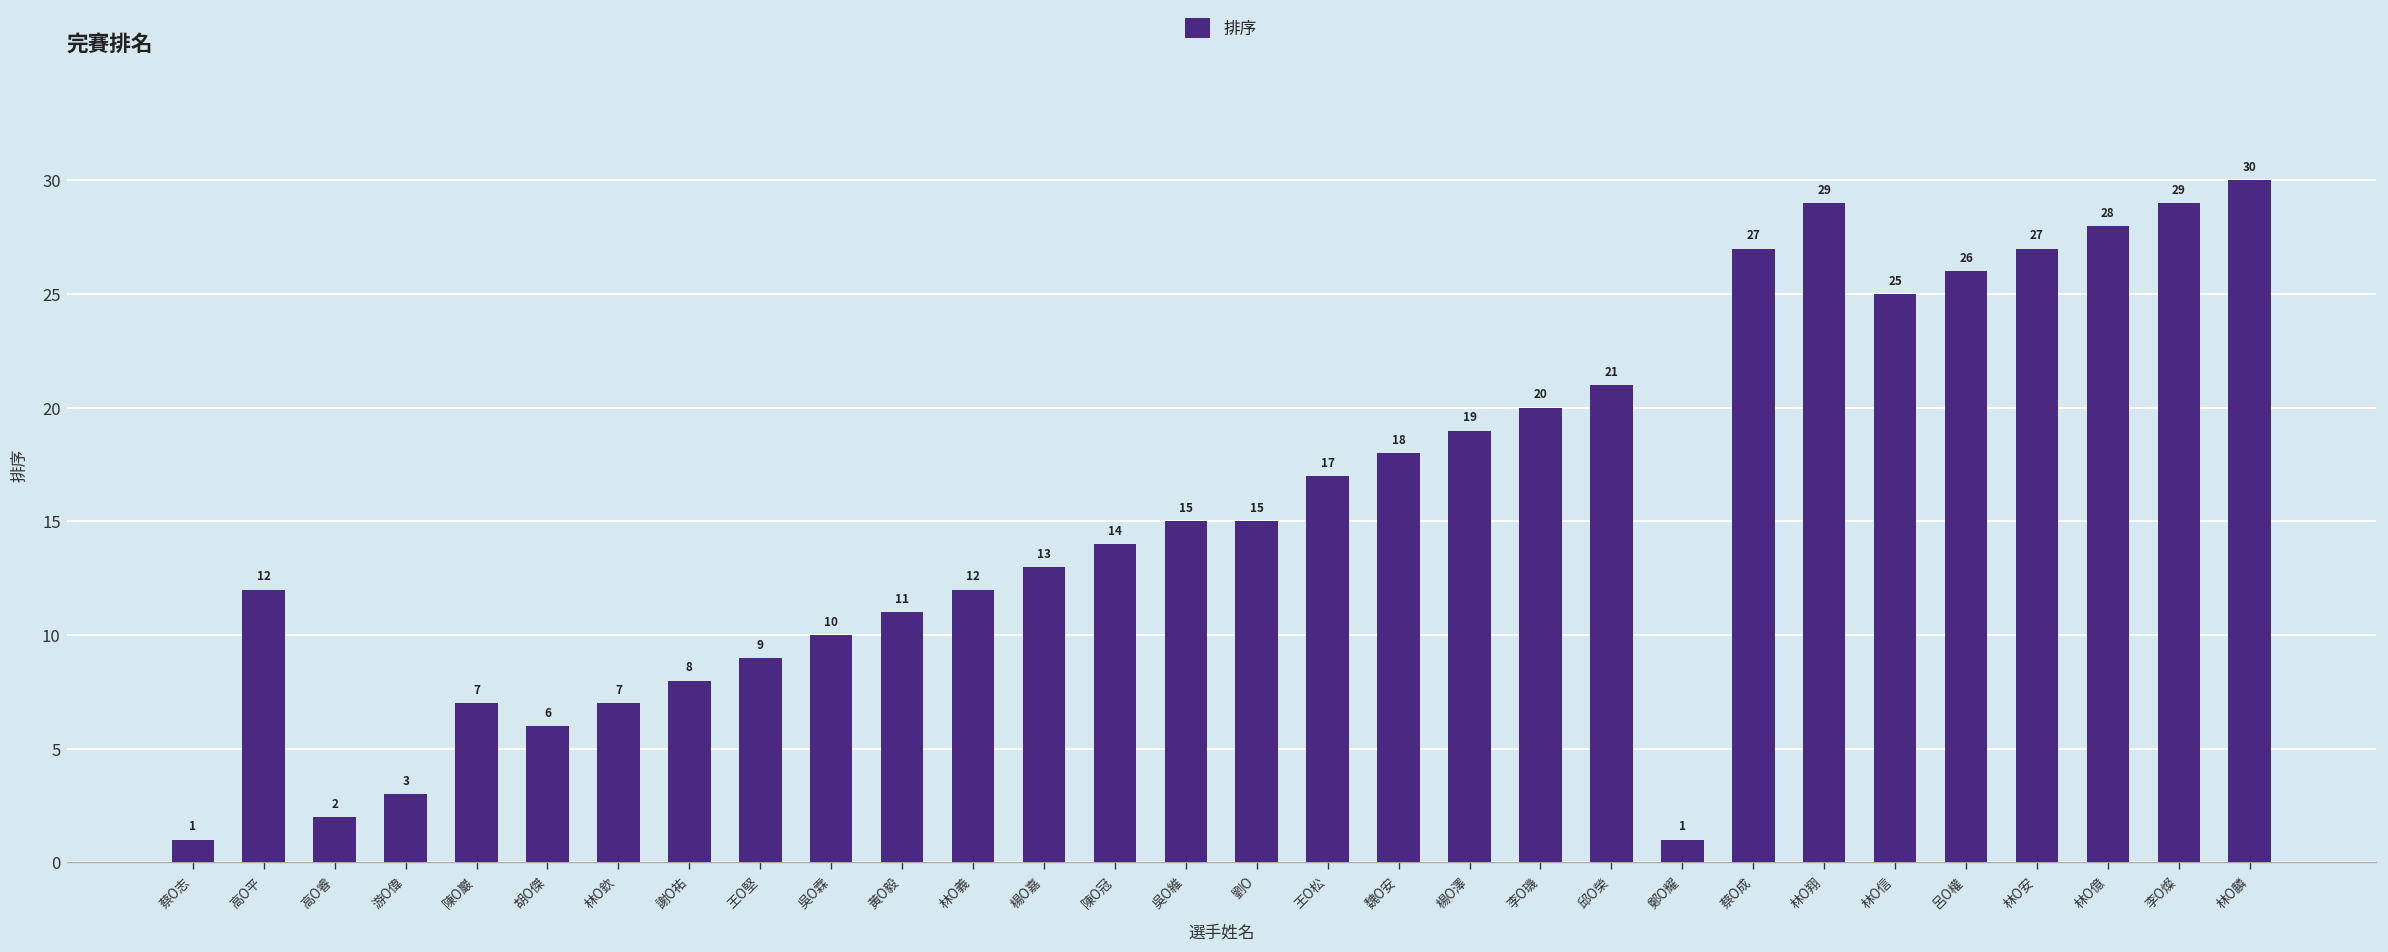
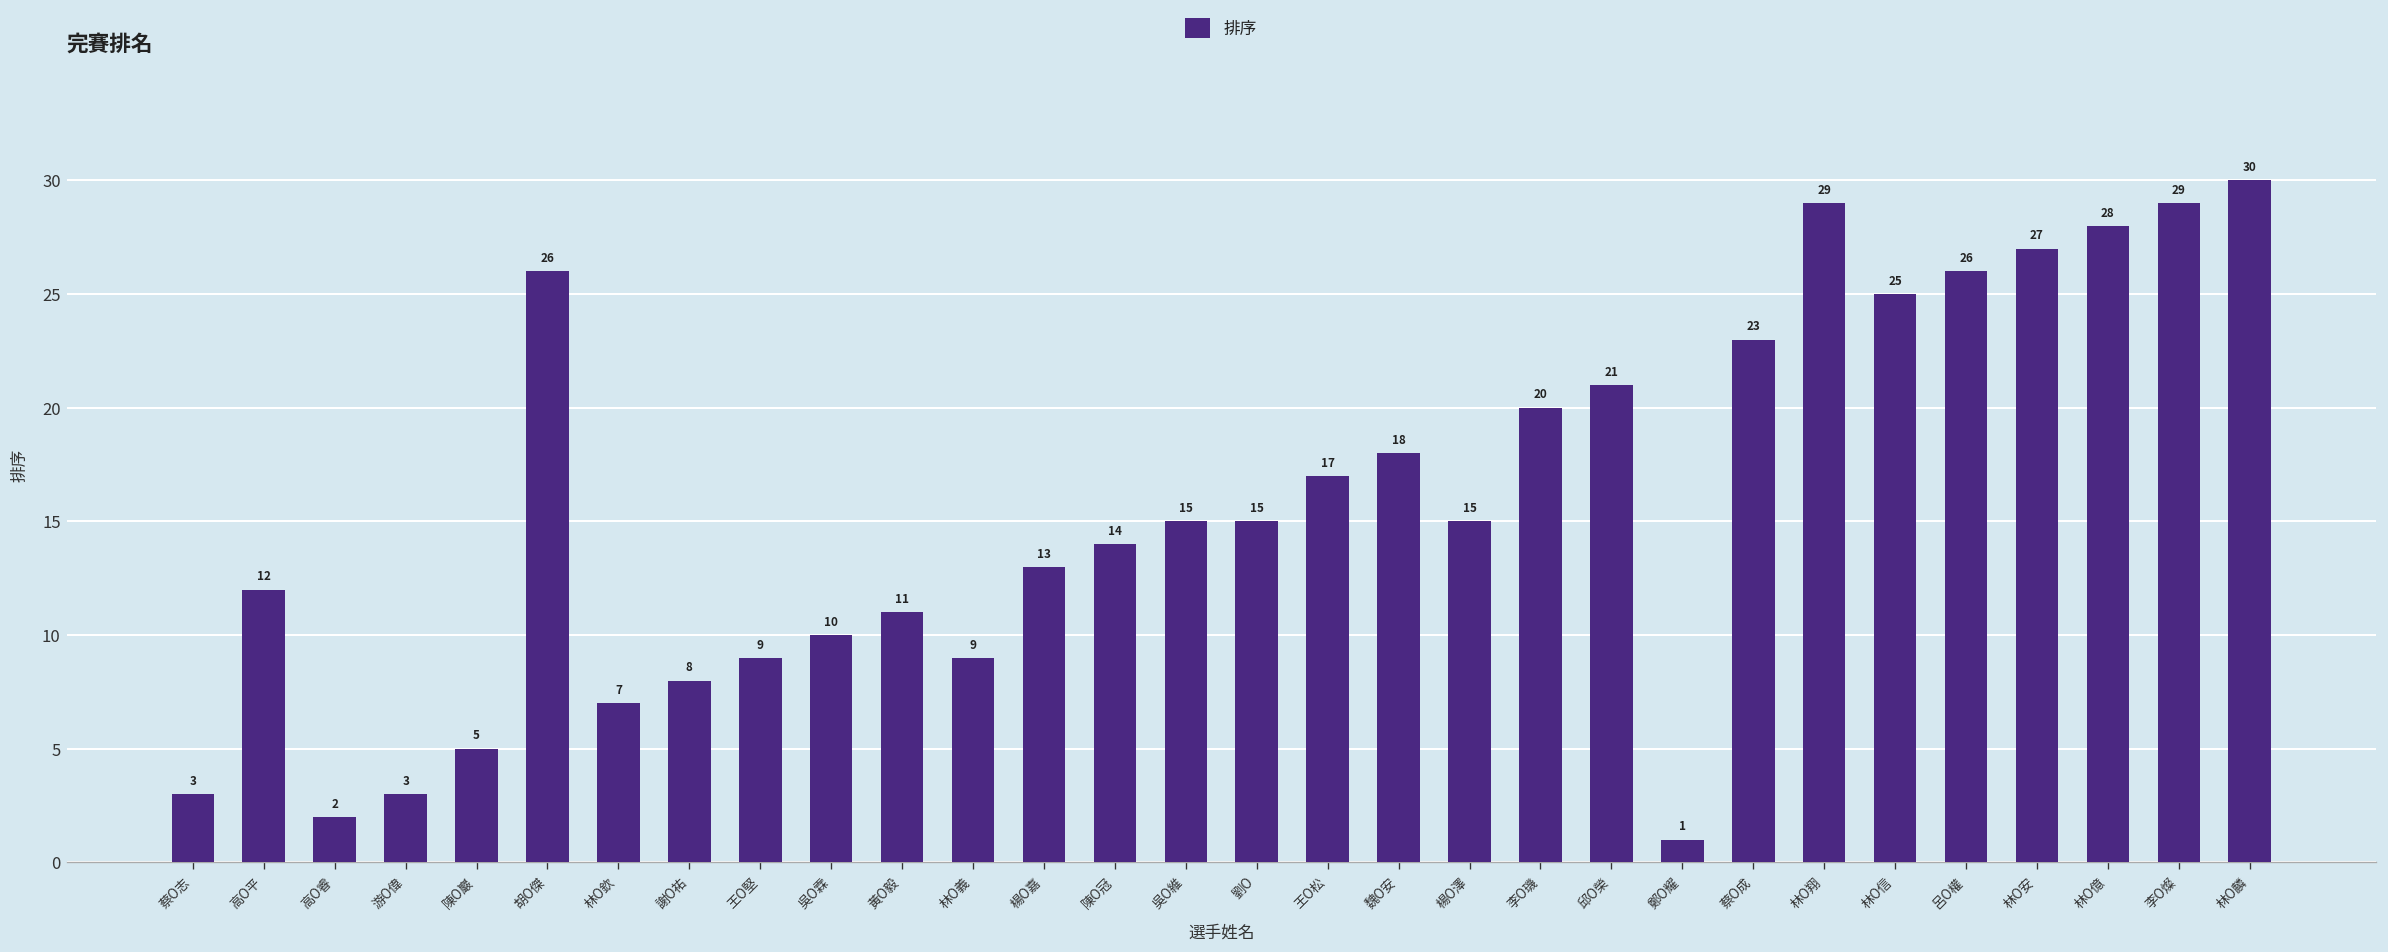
蔡O志: 1 -> 3
陳O巖: 7 -> 5
胡O傑: 6 -> 26
林O義: 12 -> 9
楊O澤: 19 -> 15
蔡O成: 27 -> 23
